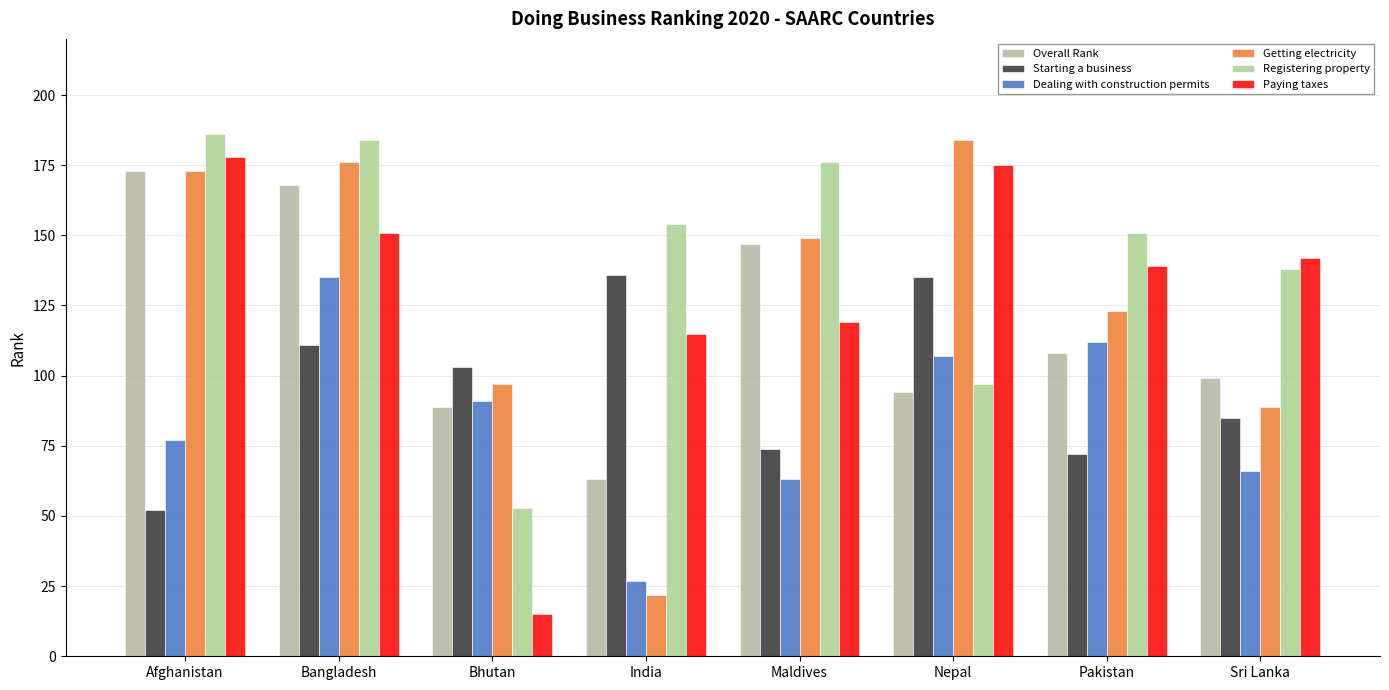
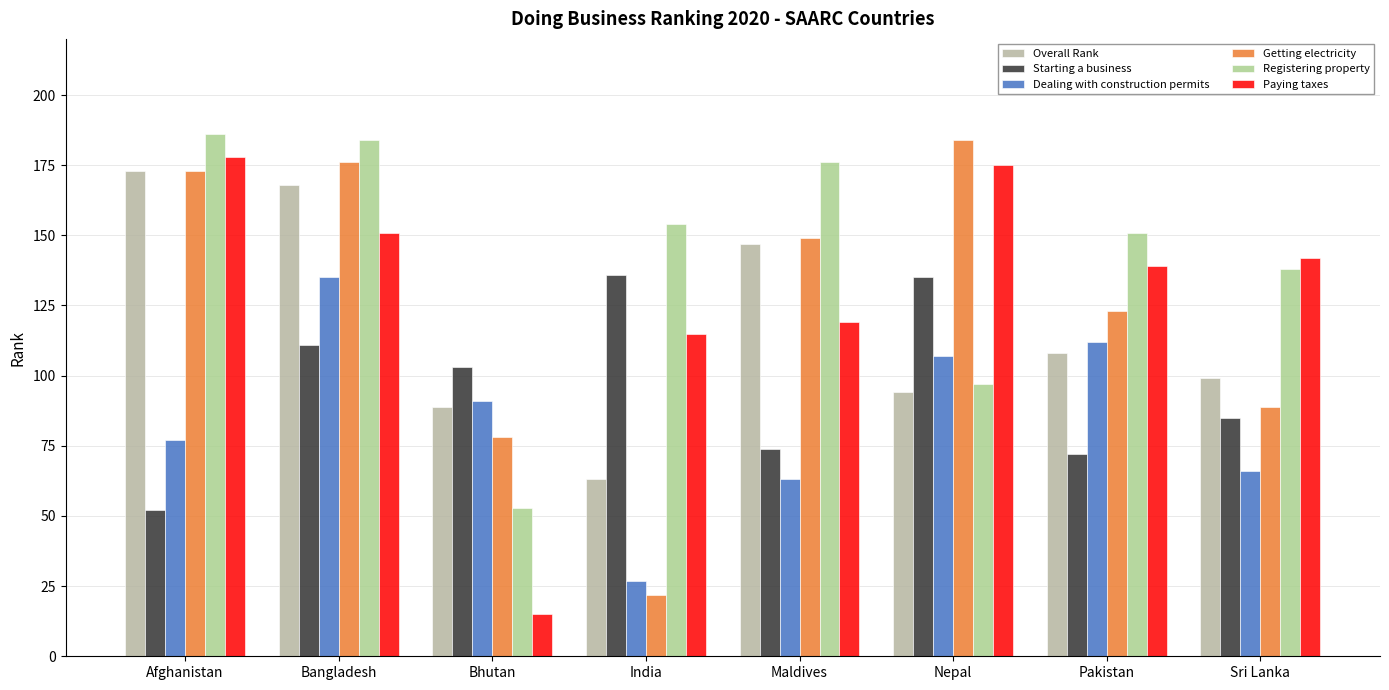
Getting electricity, Bhutan: 97 -> 78
